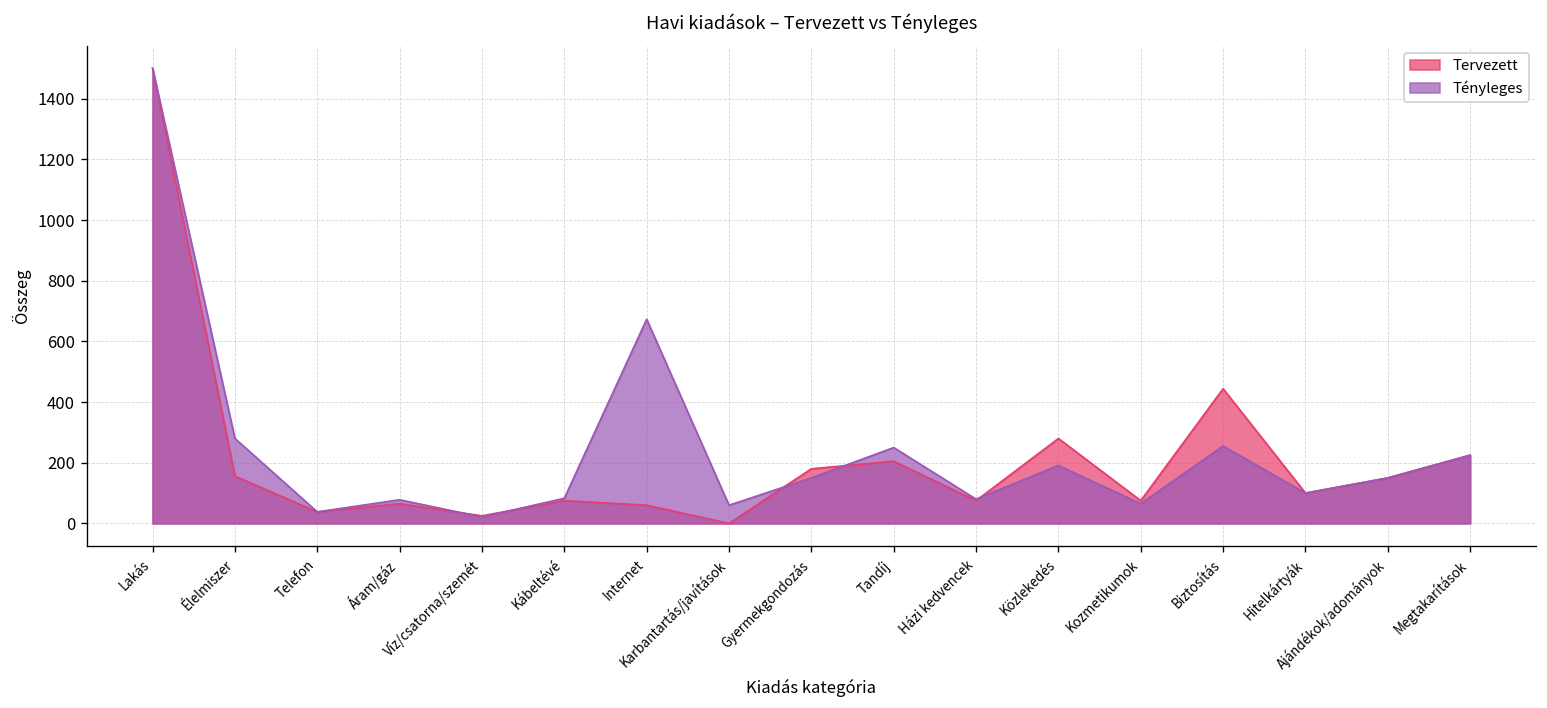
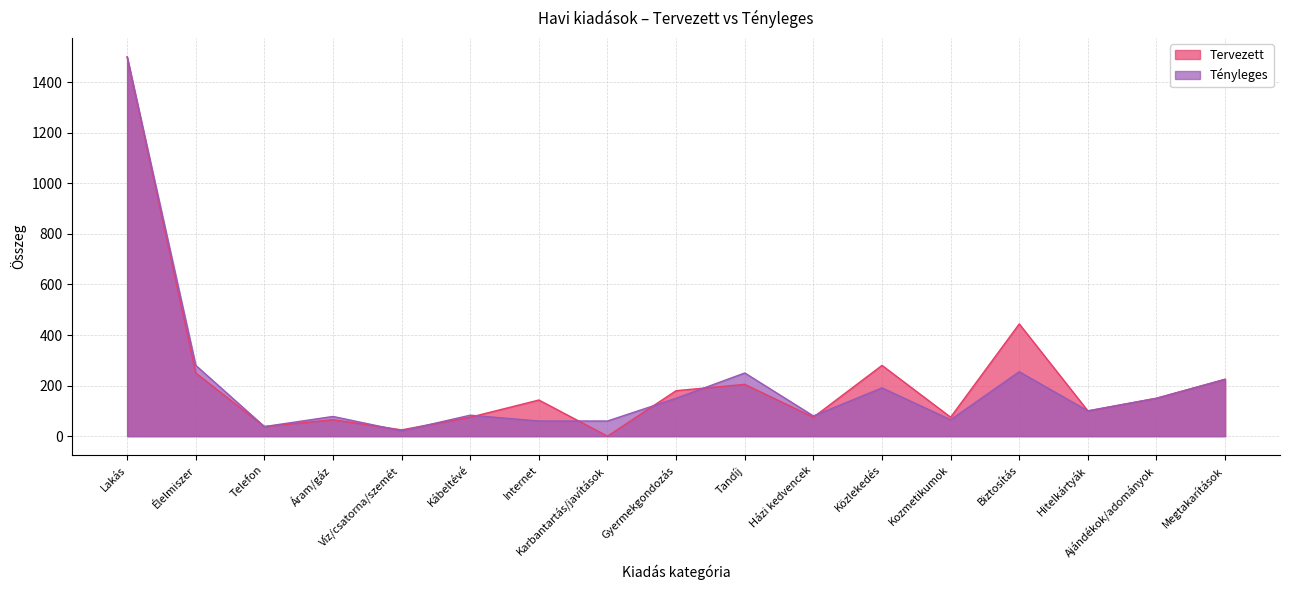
Tervezett, Élelmiszer: 160 -> 250
Tervezett, Internet: 60 -> 140
Tényleges, Internet: 670 -> 60
